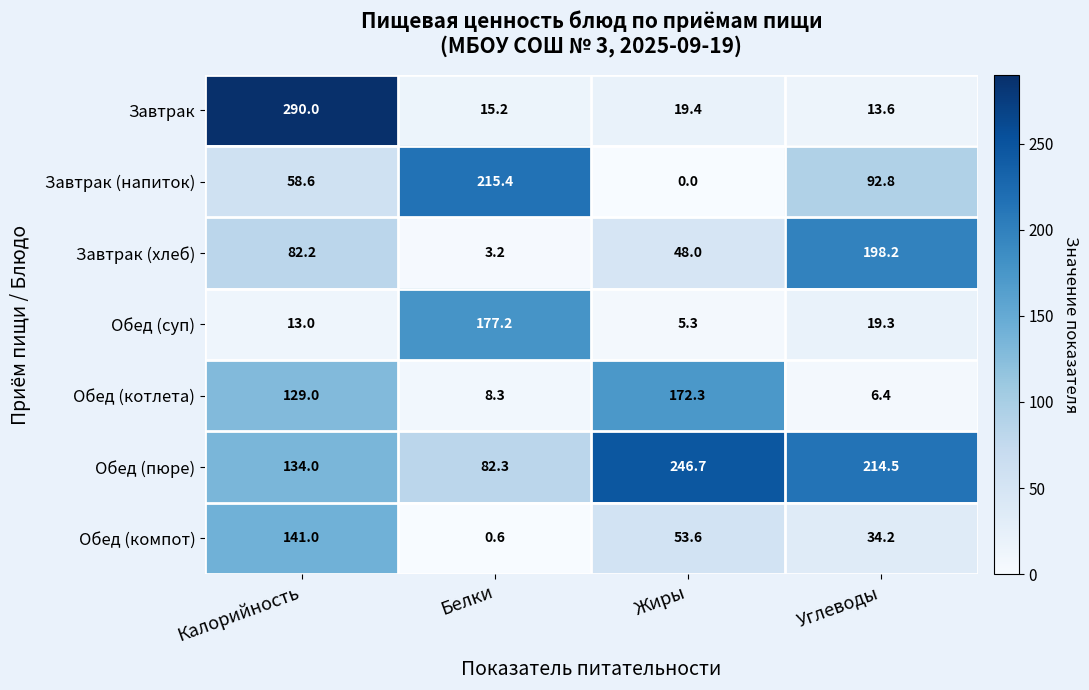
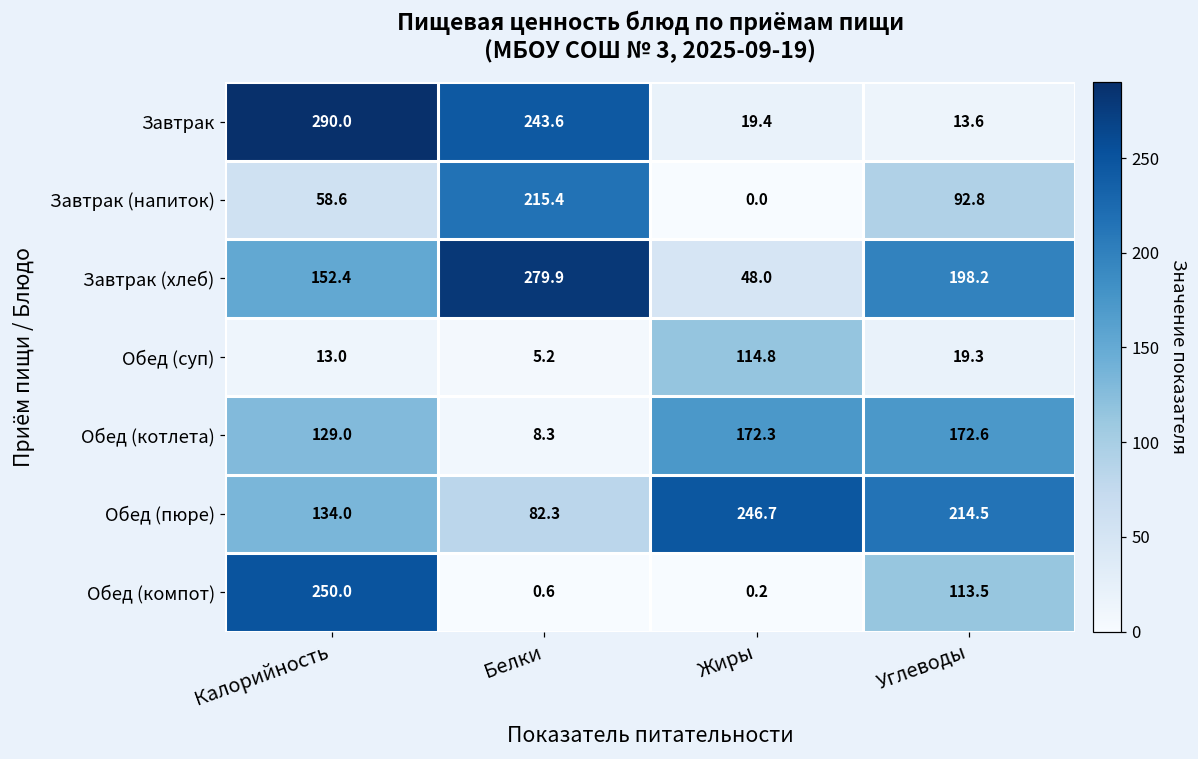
Завтрак, Белки: 15.2 -> 243.6
Завтрак (хлеб), Калорийность: 82.2 -> 152.4
Завтрак (хлеб), Белки: 3.2 -> 279.9
Обед (суп), Белки: 177.2 -> 5.2
Обед (суп), Жиры: 5.3 -> 114.8
Обед (котлета), Углеводы: 6.4 -> 172.6
Обед (компот), Калорийность: 141.0 -> 250.0
Обед (компот), Жиры: 53.6 -> 0.2
Обед (компот), Углеводы: 34.2 -> 113.5
